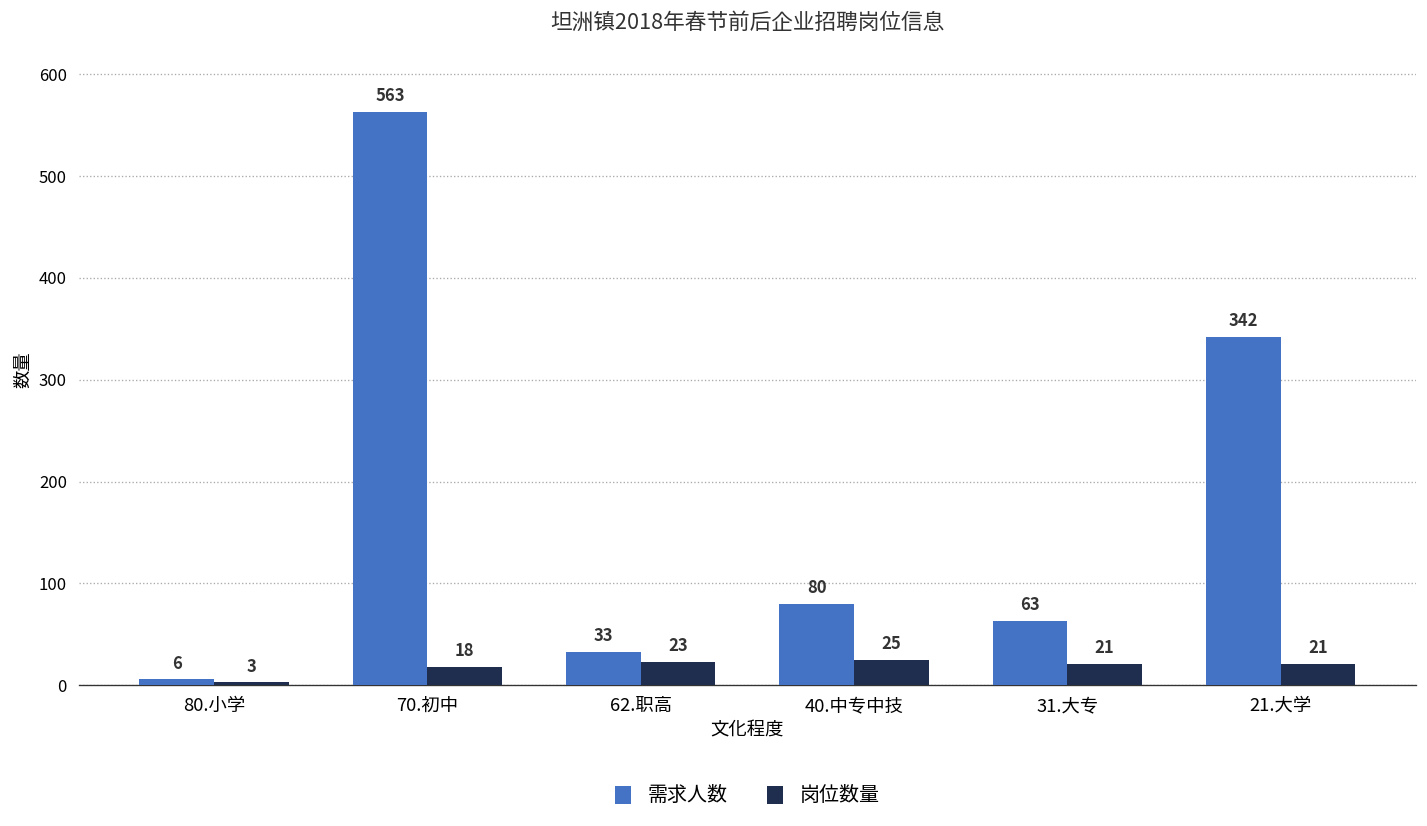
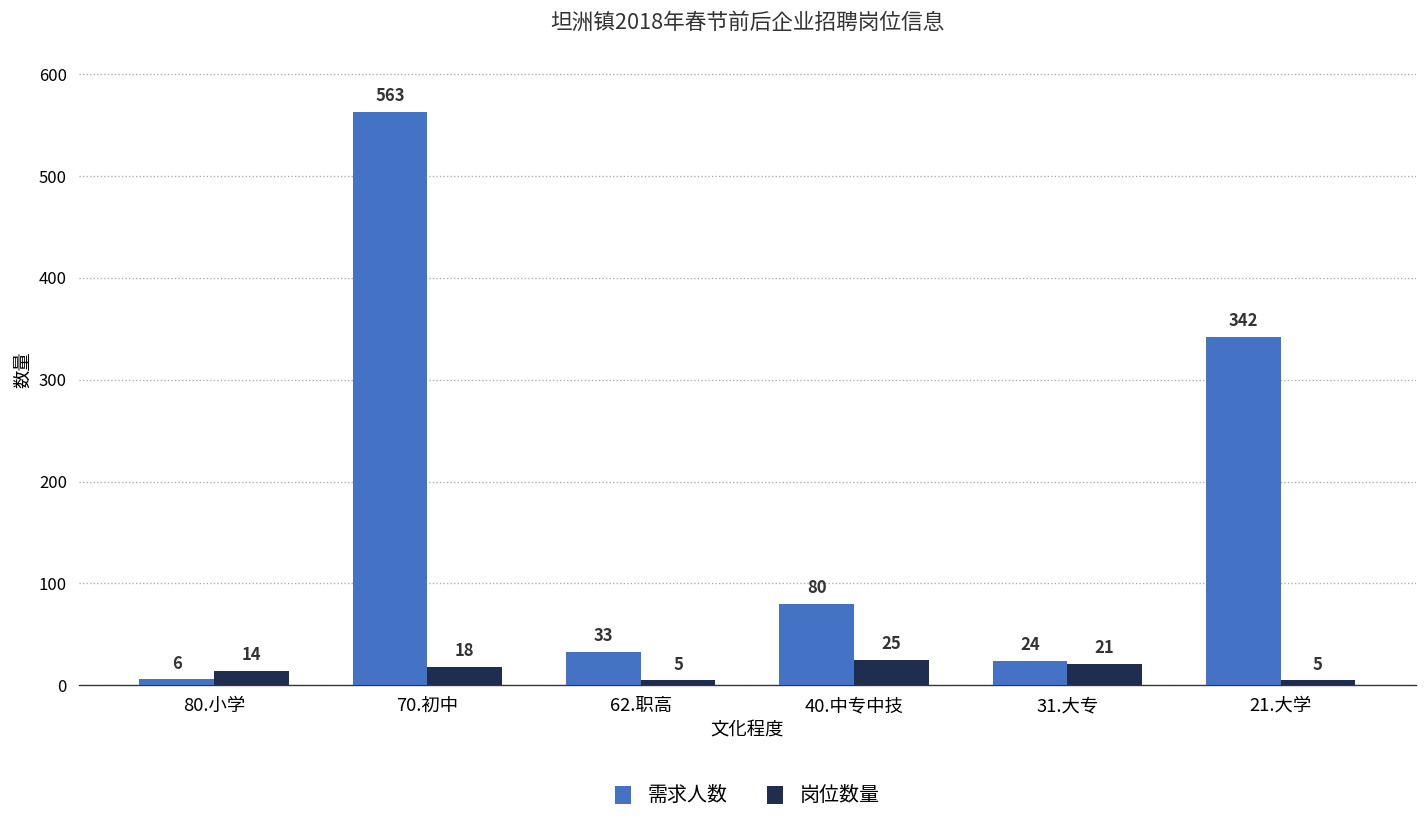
岗位数量, 80.小学: 3 -> 14
岗位数量, 62.职高: 23 -> 5
需求人数, 31.大专: 63 -> 24
岗位数量, 21.大学: 21 -> 5
